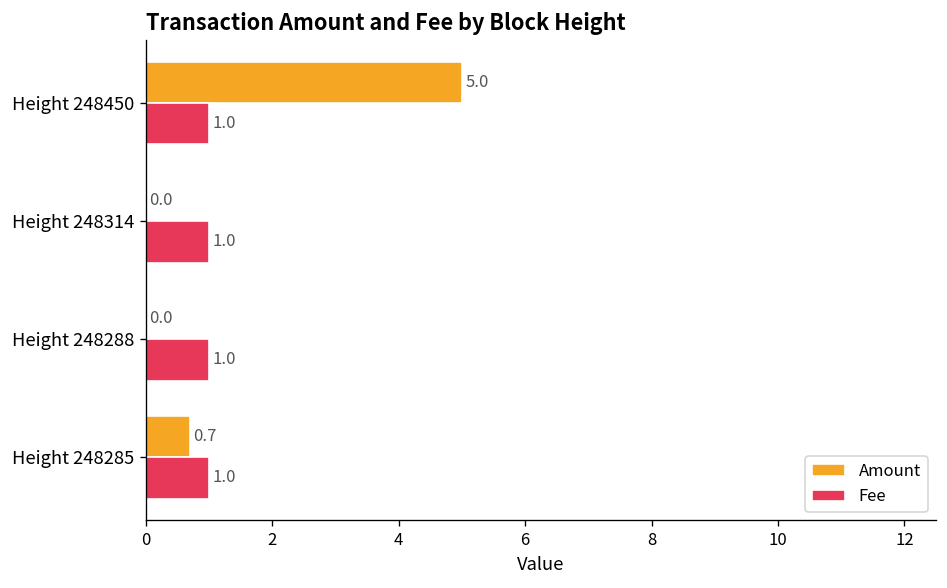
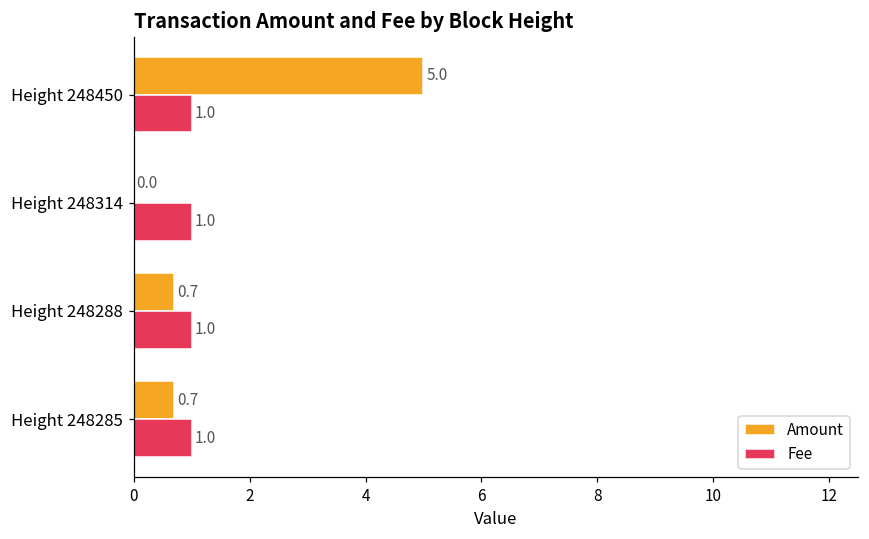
Amount, Height 248288: 0.0 -> 0.7
